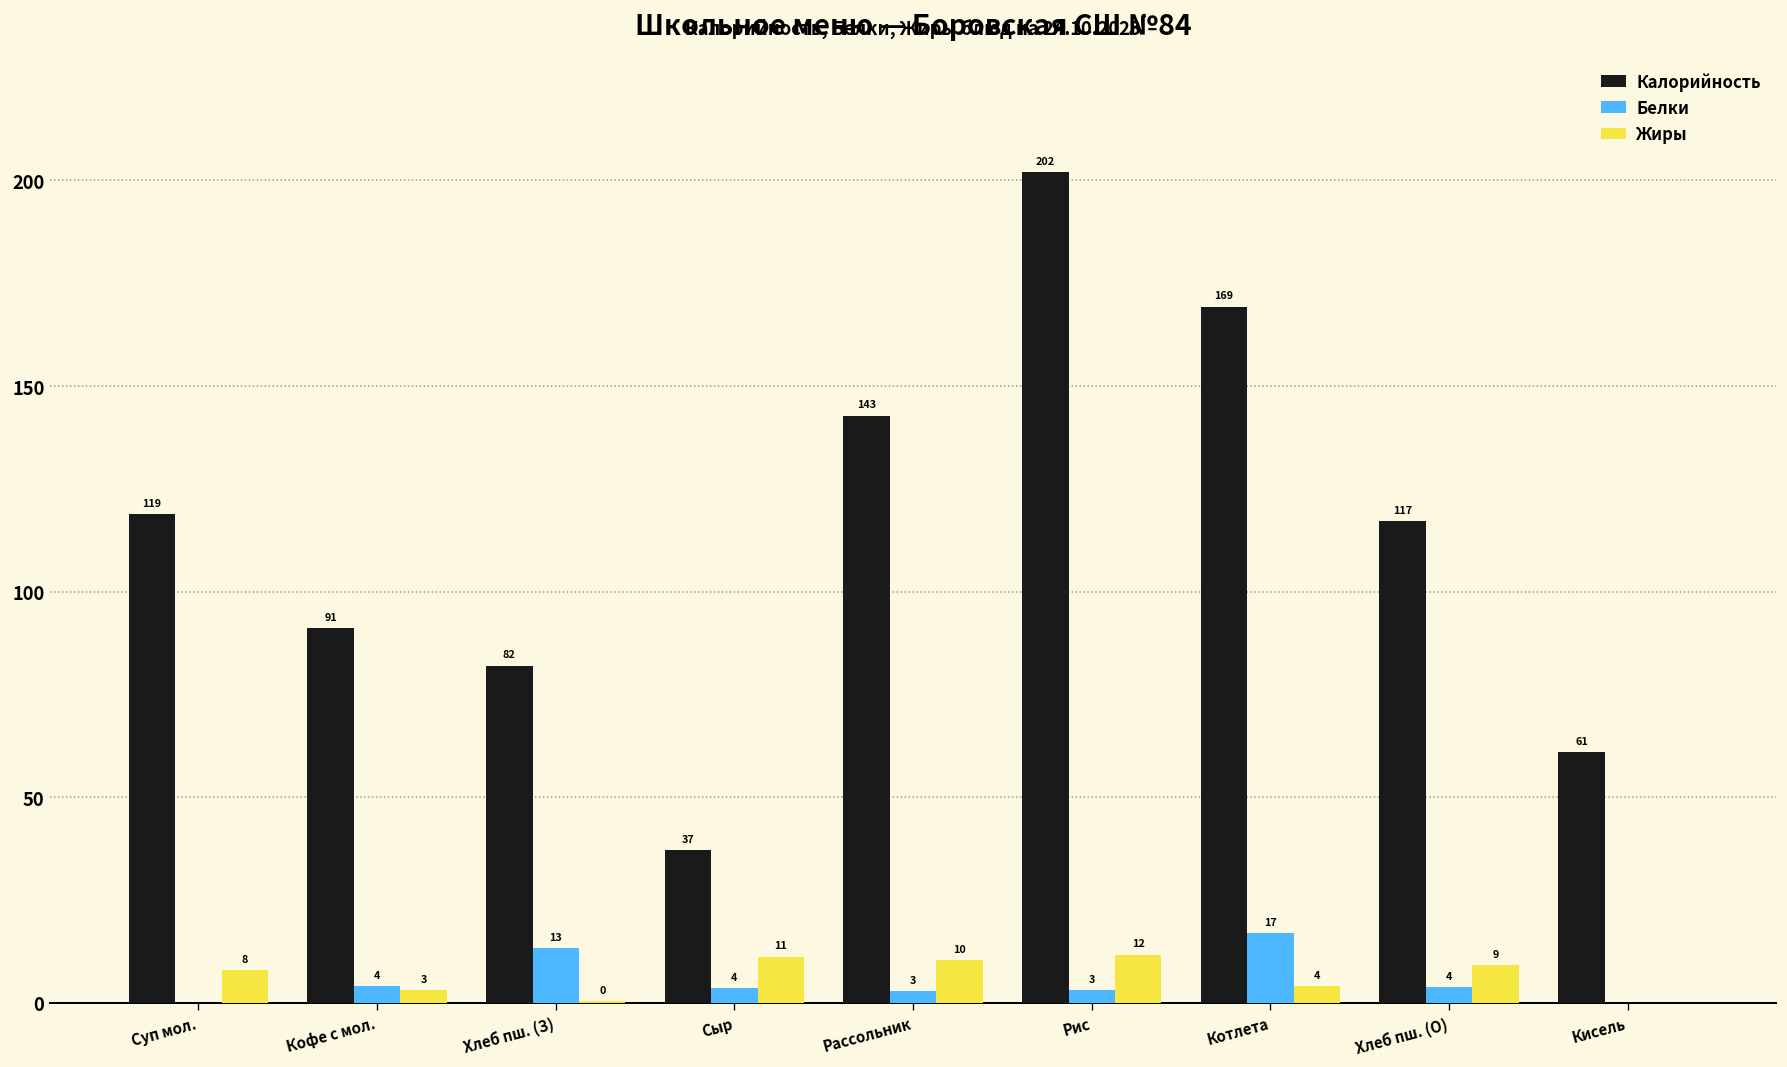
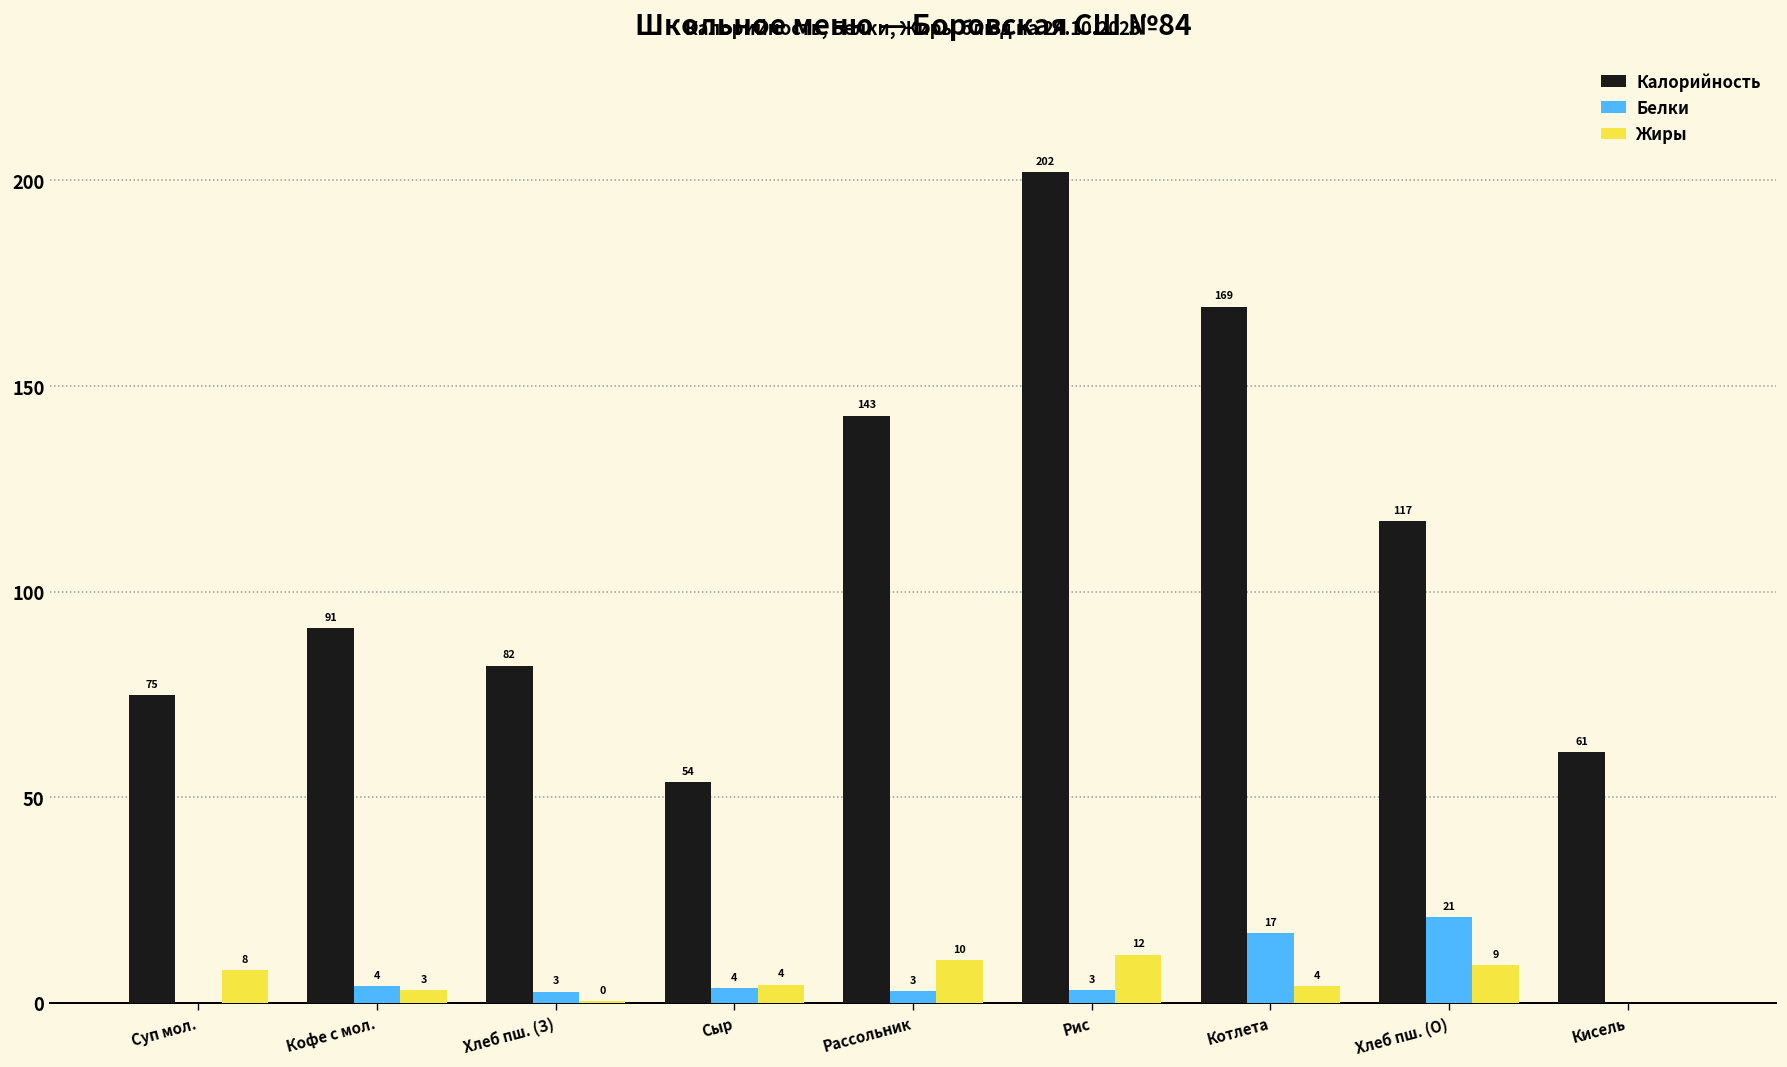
Калорийность, Суп мол.: 119 -> 75
Белки, Хлеб пш. (З): 13 -> 3
Калорийность, Сыр: 37 -> 54
Жиры, Сыр: 11 -> 4
Белки, Хлеб пш. (О): 4 -> 21
